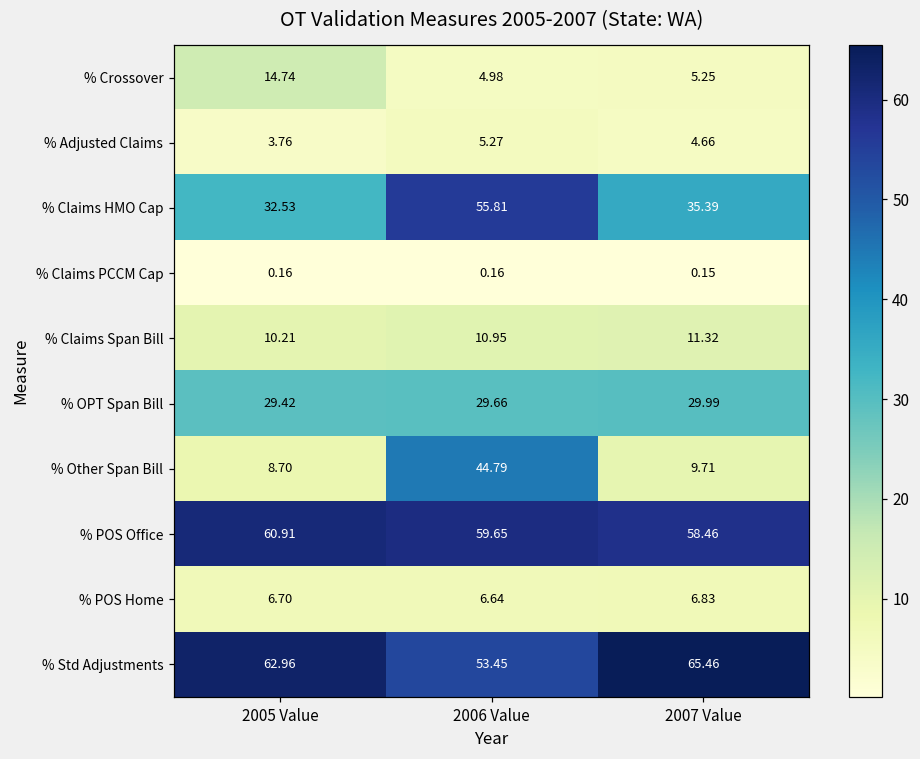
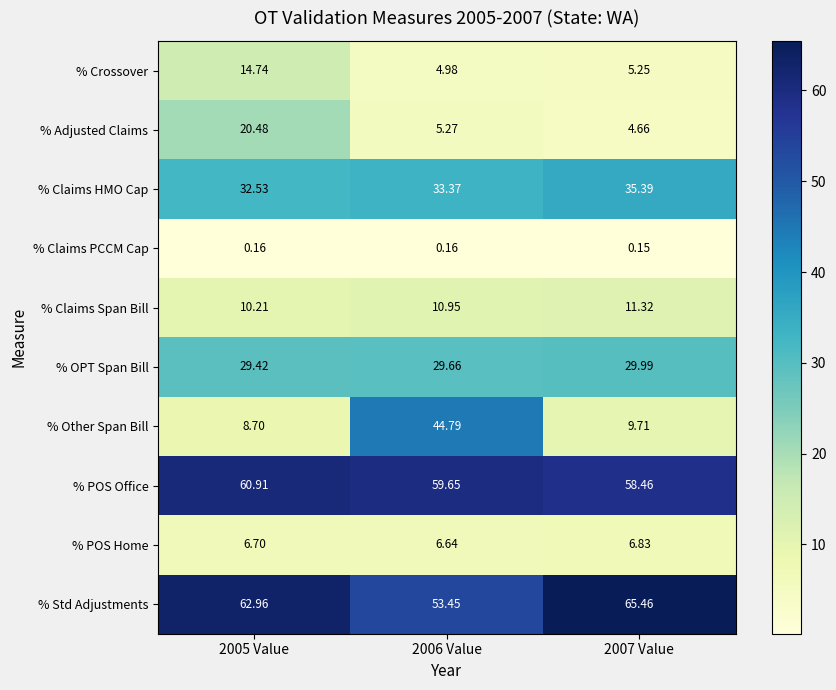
% Adjusted Claims, 2005 Value: 3.76 -> 20.48
% Claims HMO Cap, 2006 Value: 55.81 -> 33.37
